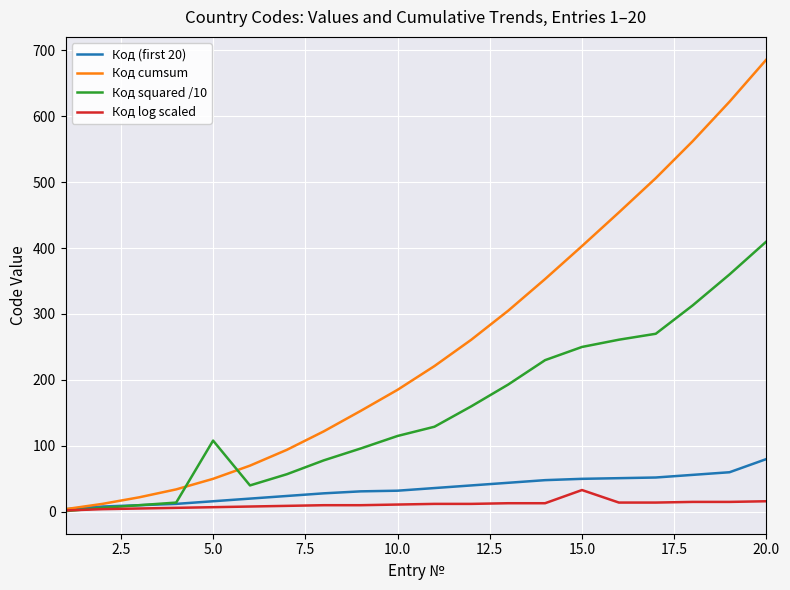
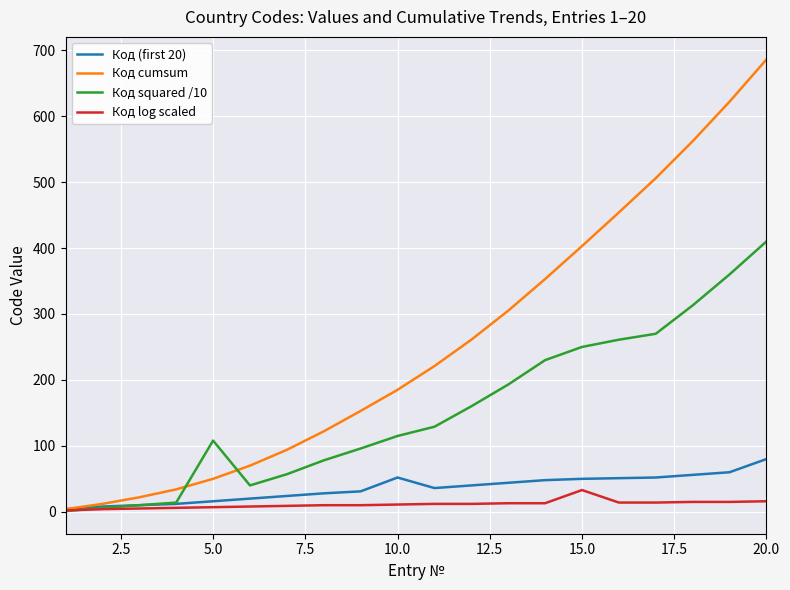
Код (first 20), 10.0: 30 -> 50
